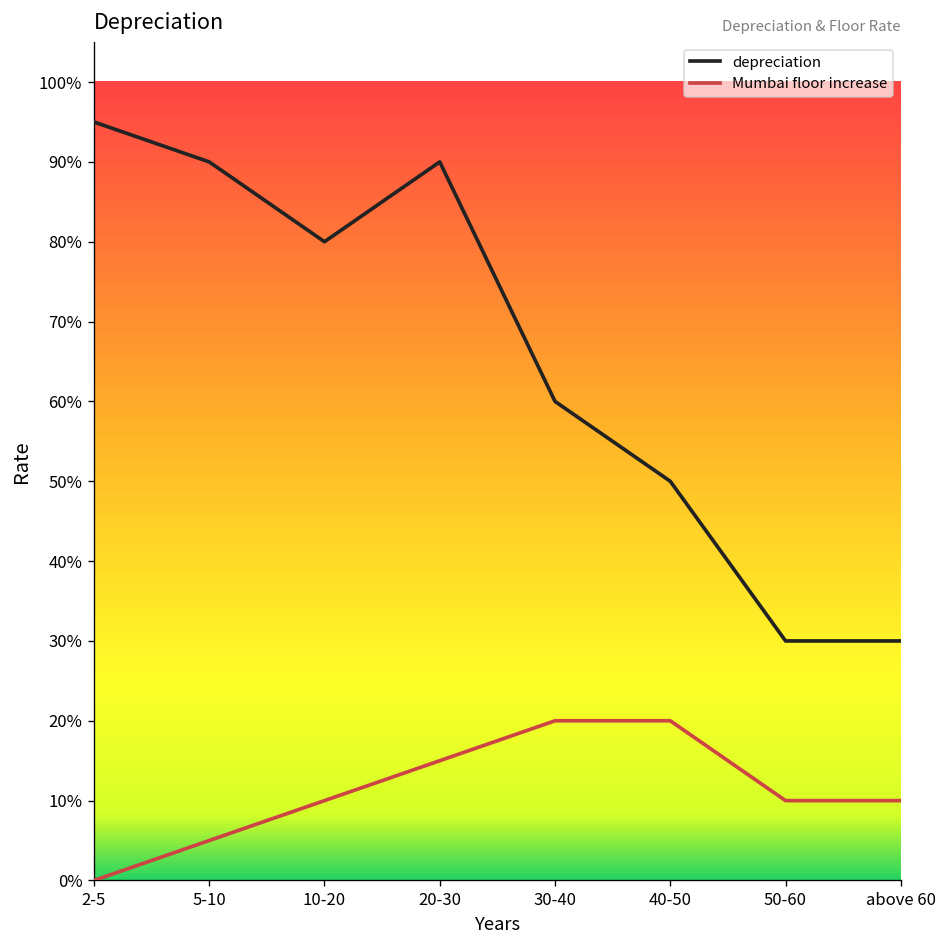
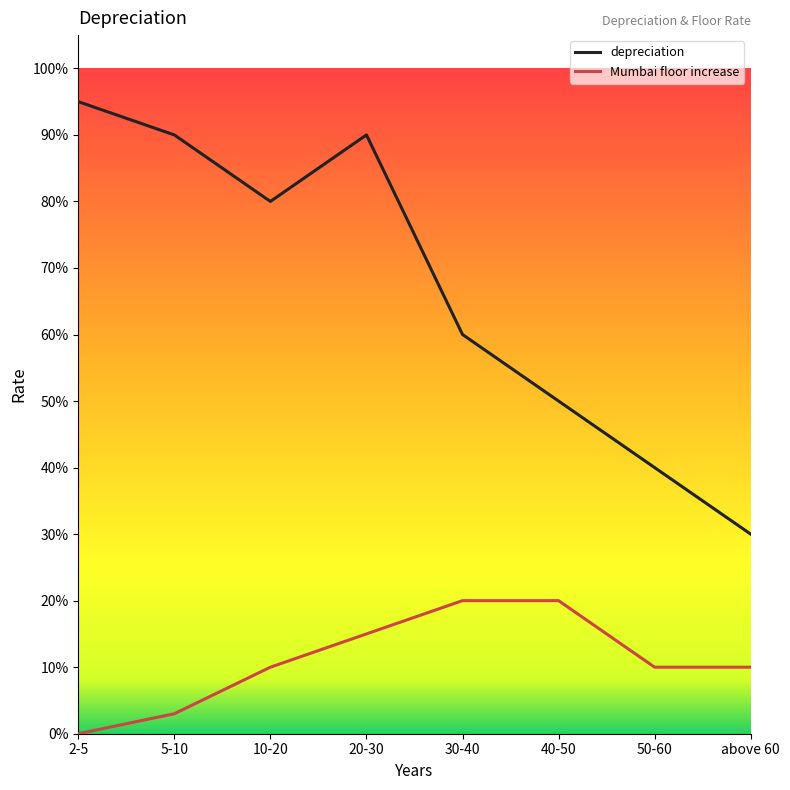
Mumbai floor increase, 5-10: 5% -> 3%
depreciation, 50-60: 30% -> 40%
